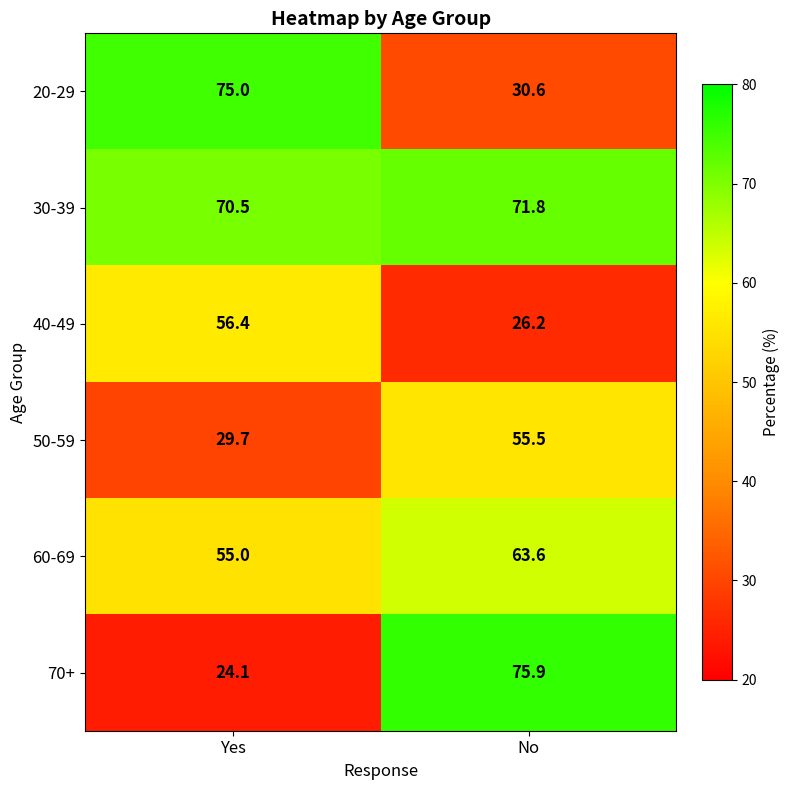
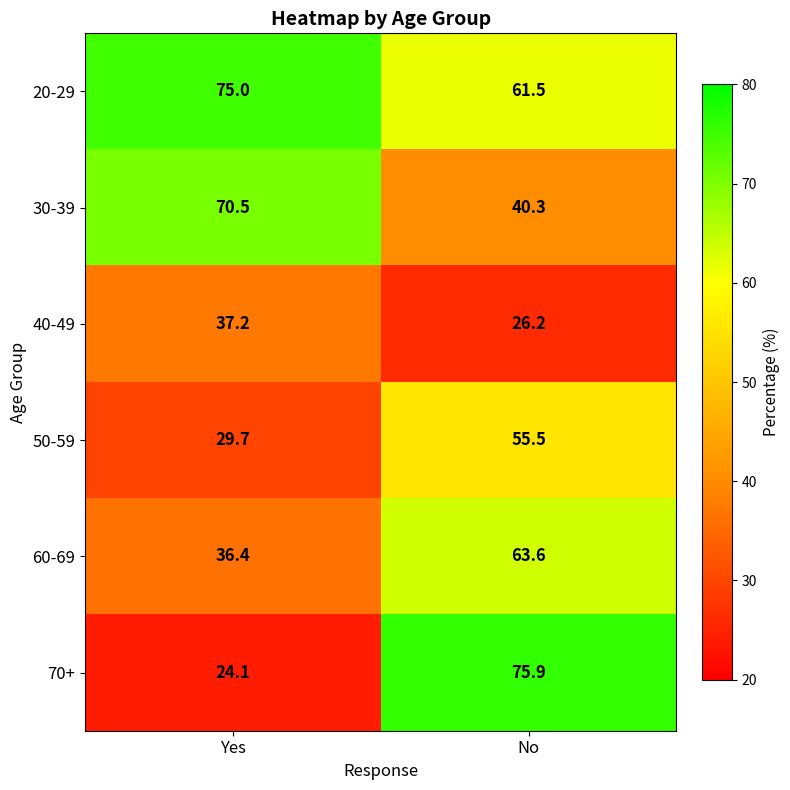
20-29, No: 30.6 -> 61.5
30-39, No: 71.8 -> 40.3
40-49, Yes: 56.4 -> 37.2
60-69, Yes: 55.0 -> 36.4
